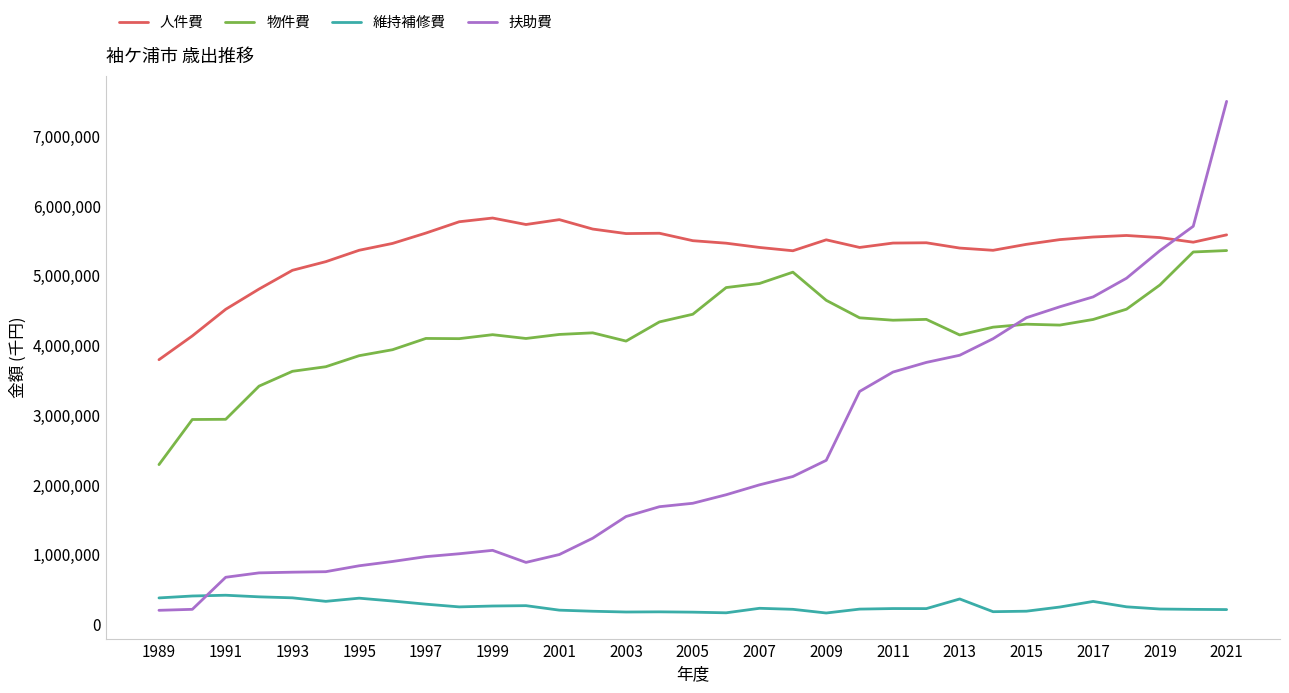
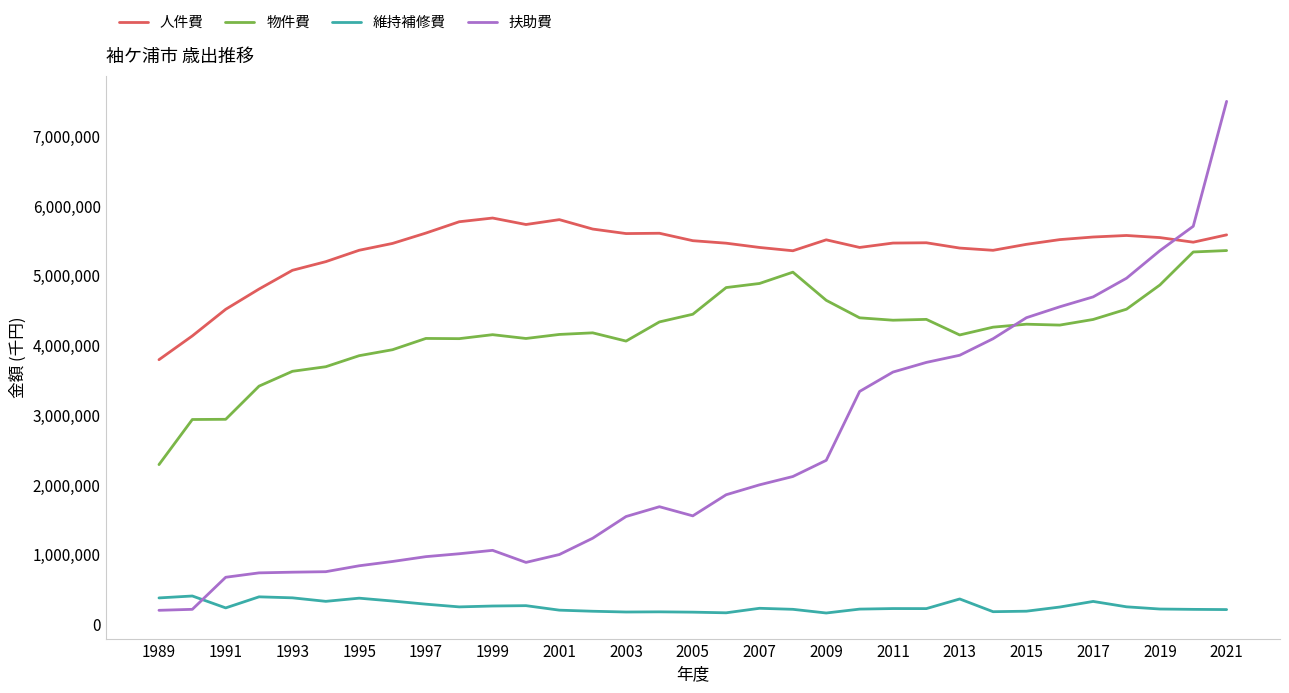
維持補修費, 1991: 400,000 -> 200,000
扶助費, 2005: 1,700,000 -> 1,600,000
